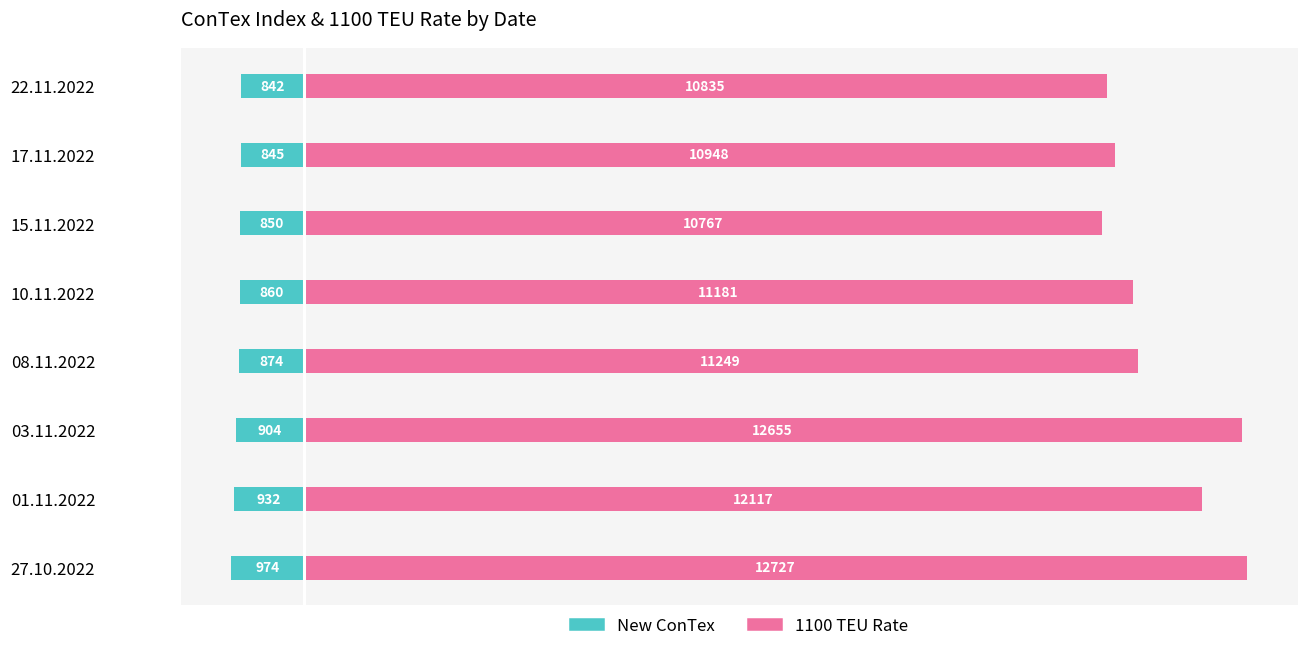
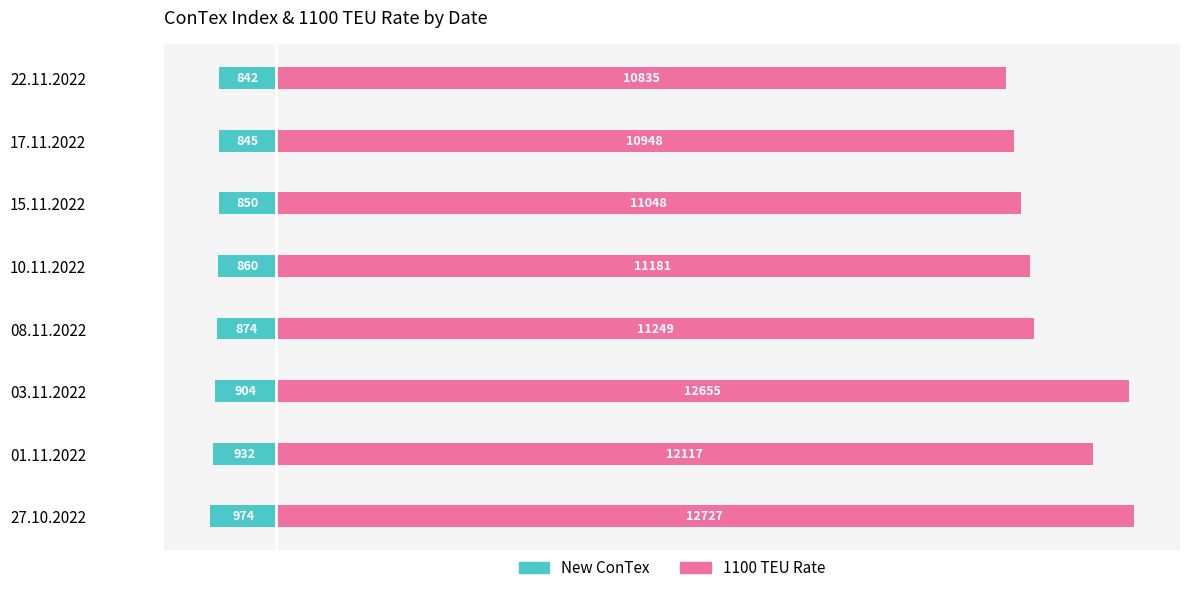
1100 TEU Rate, 15.11.2022: 10767 -> 11048
